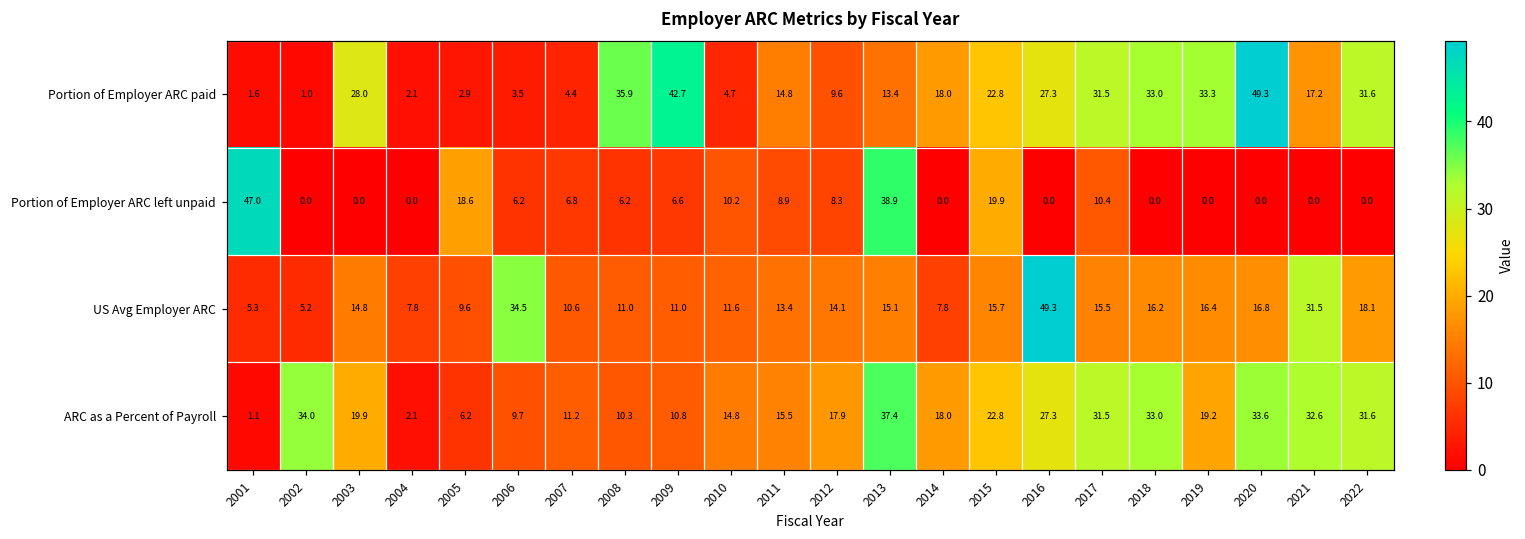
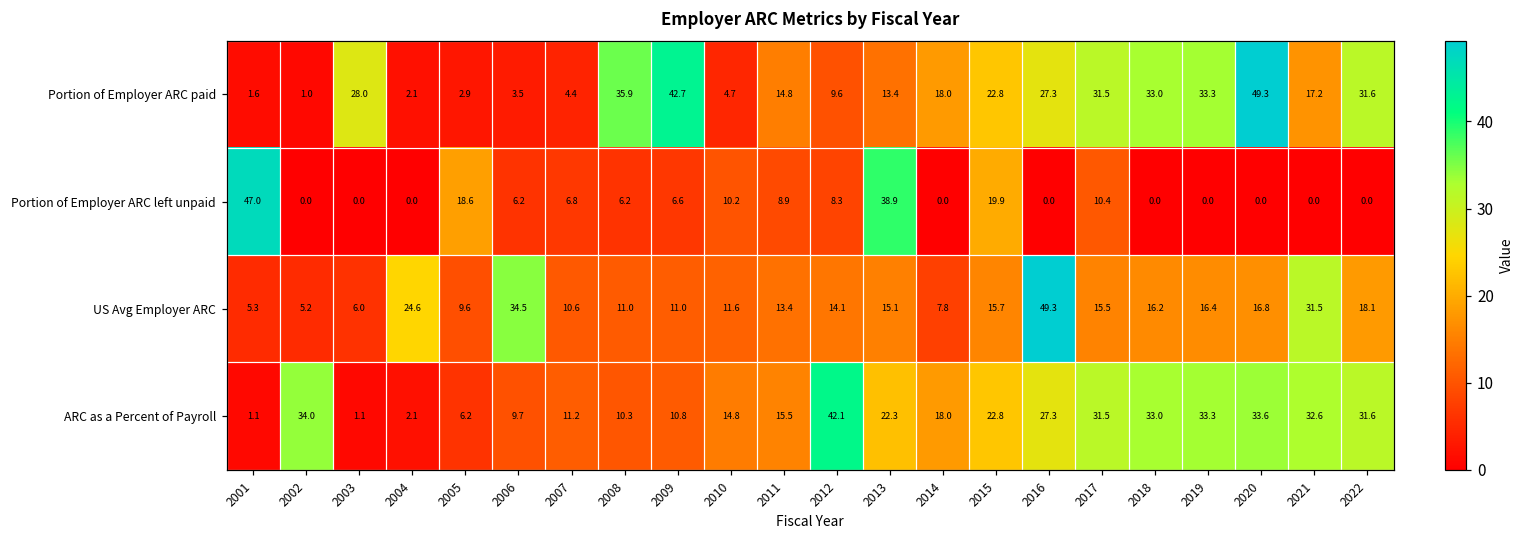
US Avg Employer ARC, 2003: 14.8 -> 6.0
US Avg Employer ARC, 2004: 7.8 -> 24.6
ARC as a Percent of Payroll, 2003: 19.9 -> 1.1
ARC as a Percent of Payroll, 2012: 17.9 -> 42.1
ARC as a Percent of Payroll, 2013: 37.4 -> 22.3
ARC as a Percent of Payroll, 2019: 19.2 -> 33.3
